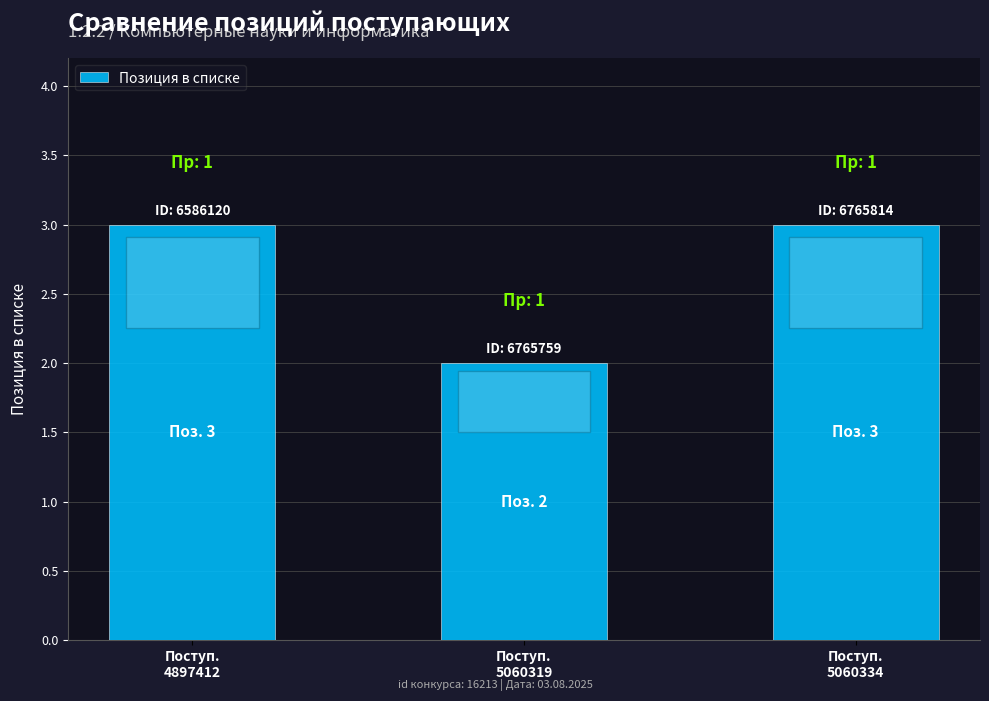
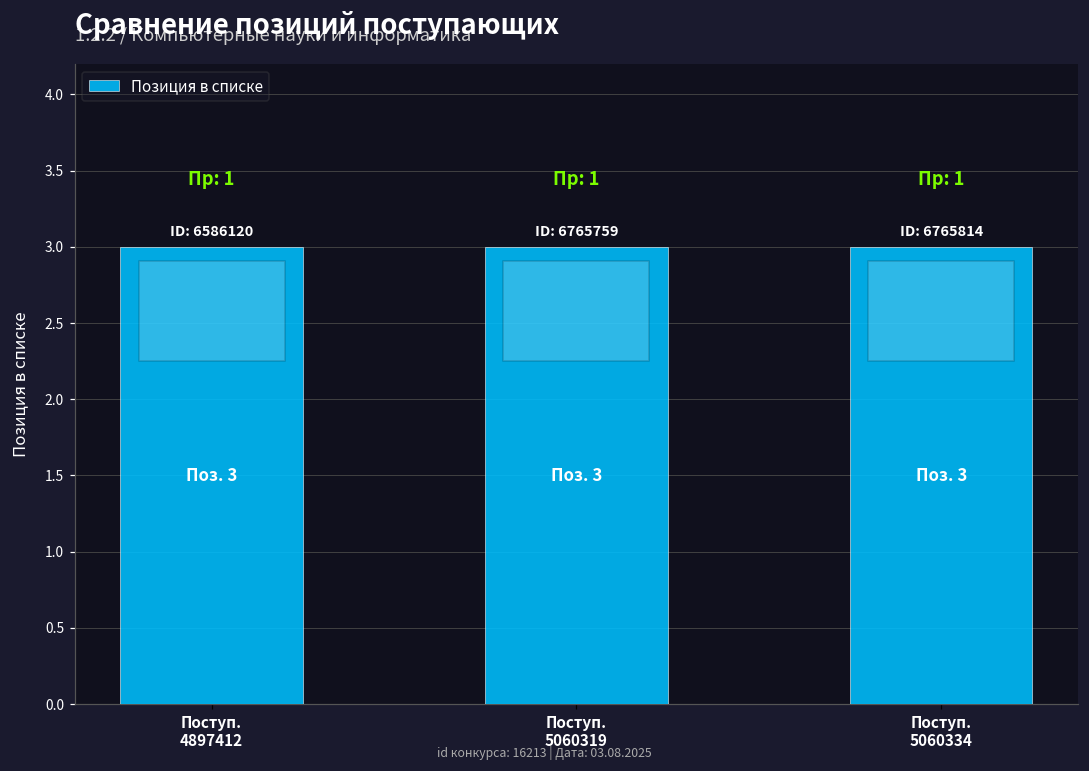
Поступ. 5060319: 2 -> 3
